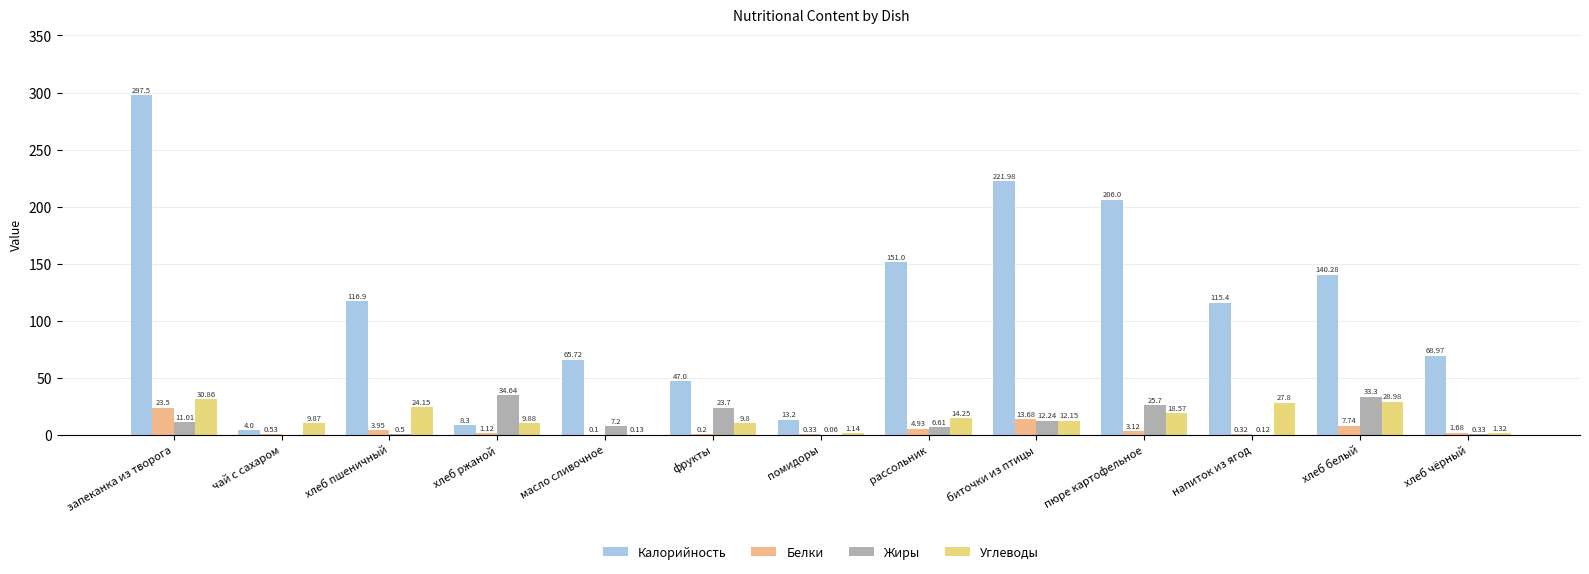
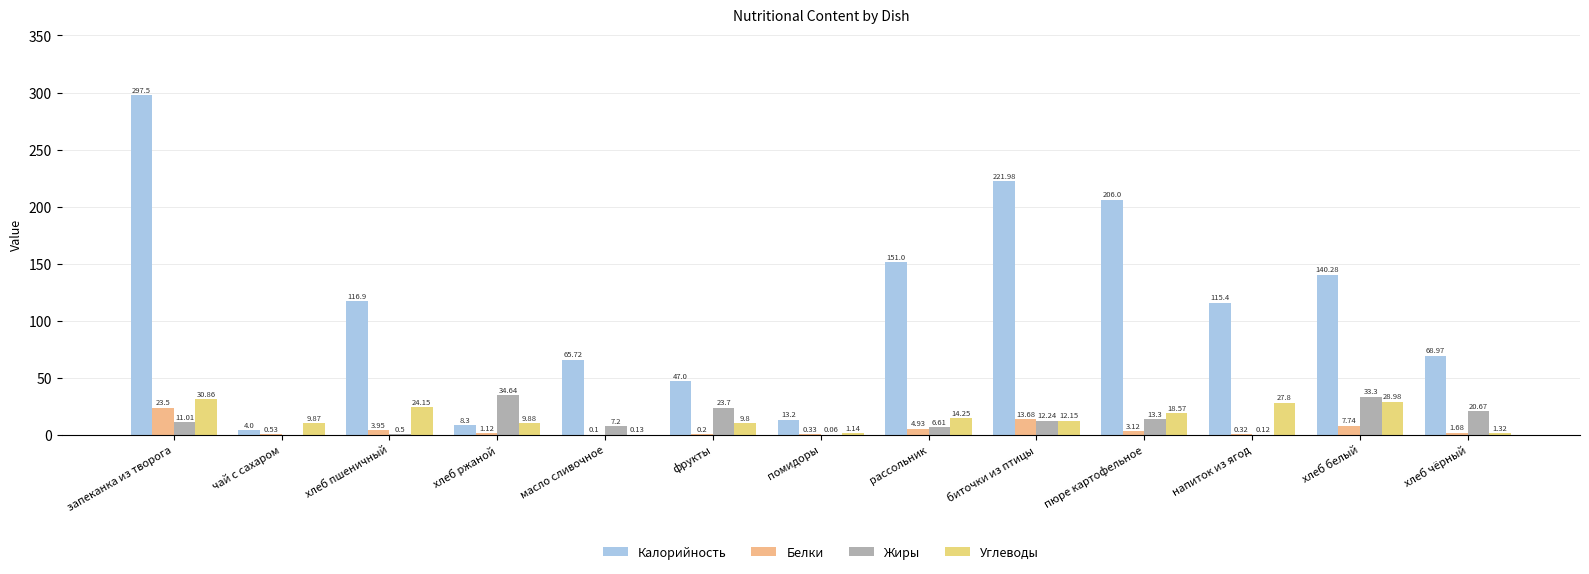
Жиры, пюре картофельное: 25.7 -> 13.3
Жиры, хлеб чёрный: 0.33 -> 20.67
